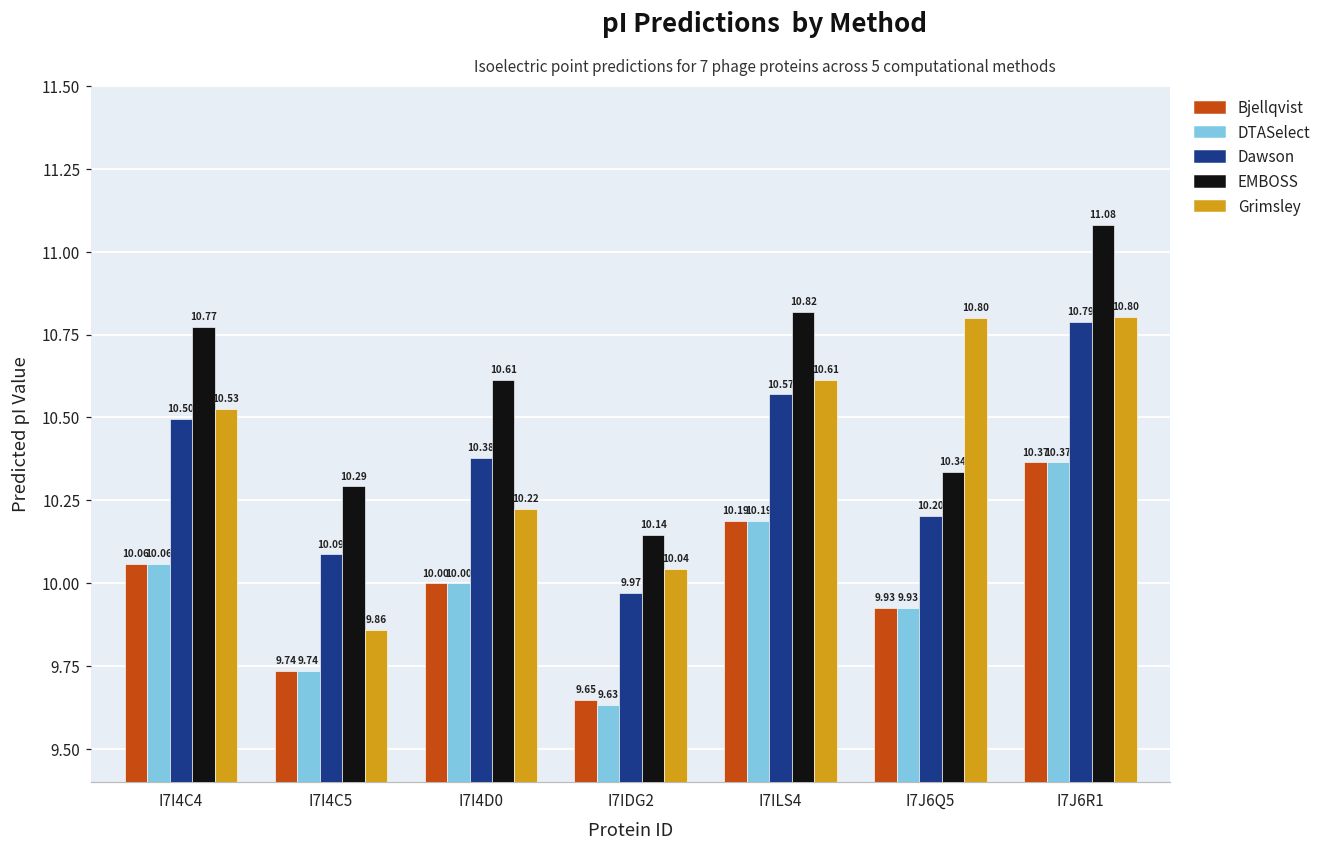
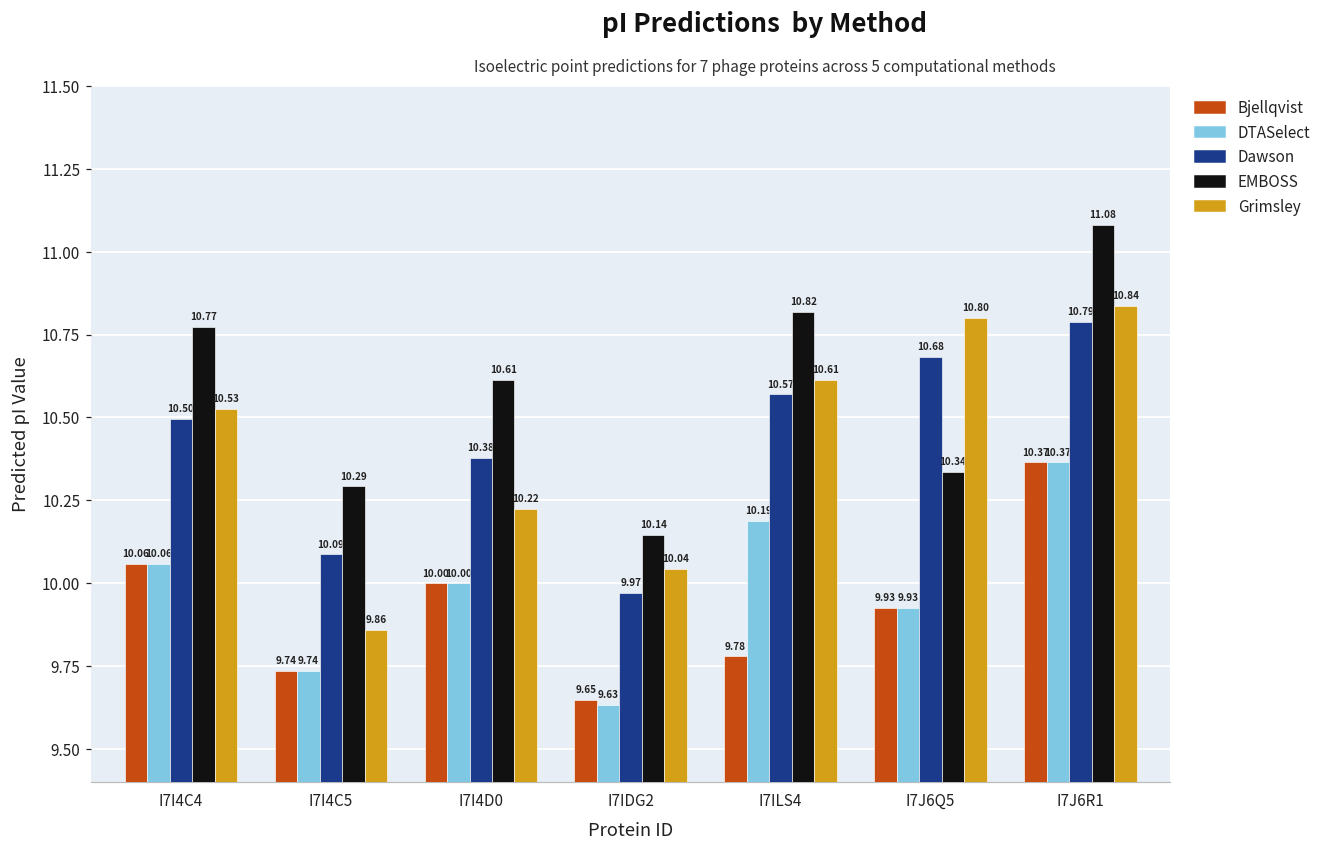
Bjellqvist, I7ILS4: 10.19 -> 9.78
Dawson, I7J6Q5: 10.20 -> 10.68
Grimsley, I7J6R1: 10.80 -> 10.84
